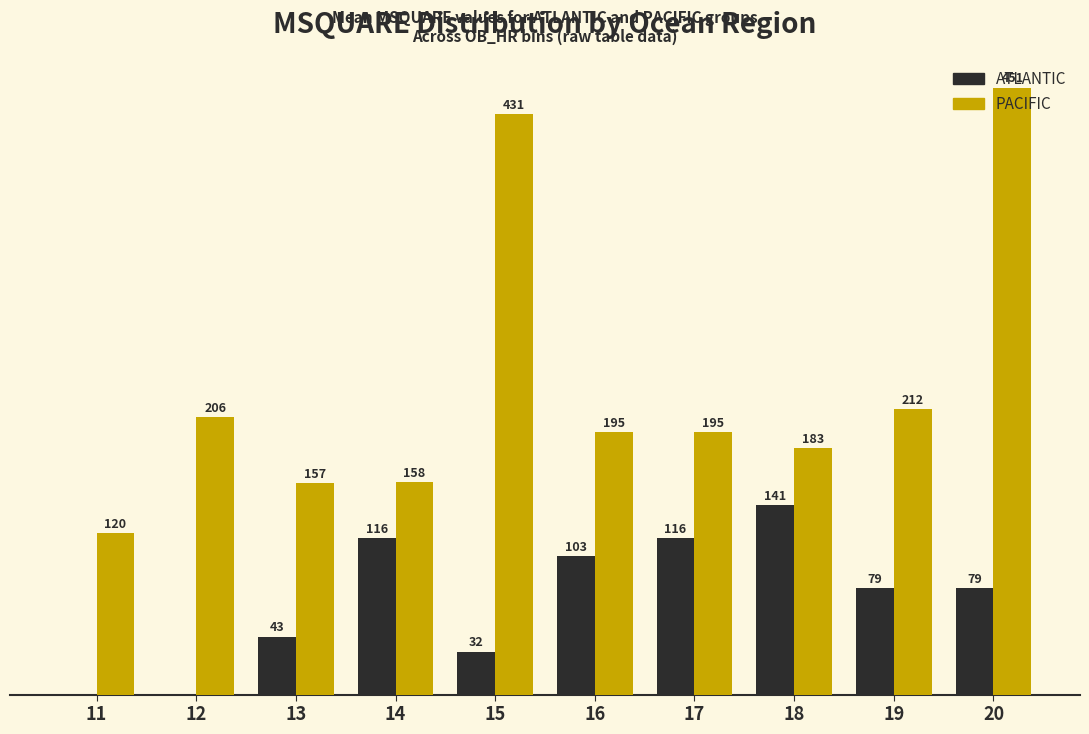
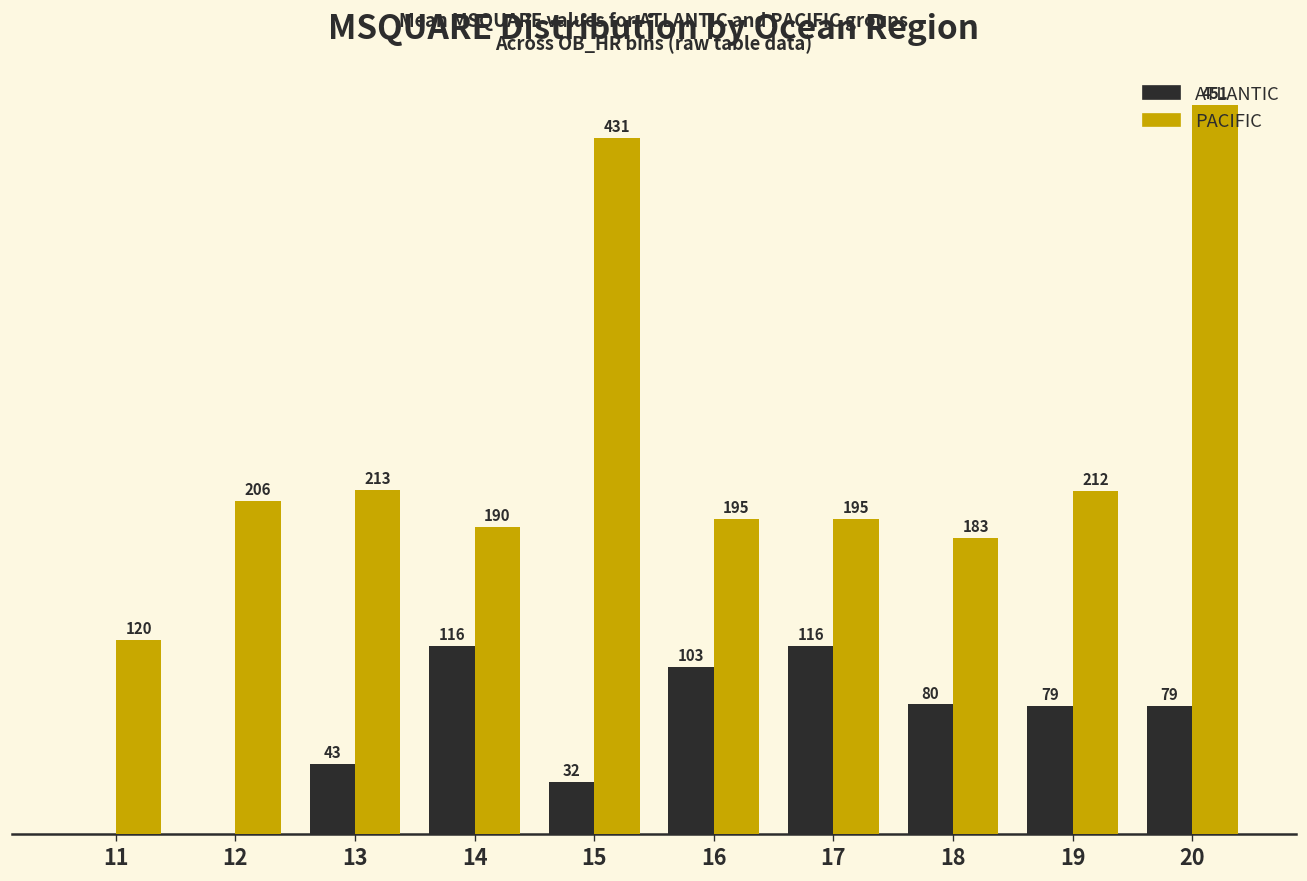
PACIFIC, 13: 157 -> 213
PACIFIC, 14: 158 -> 190
ATLANTIC, 18: 141 -> 80
